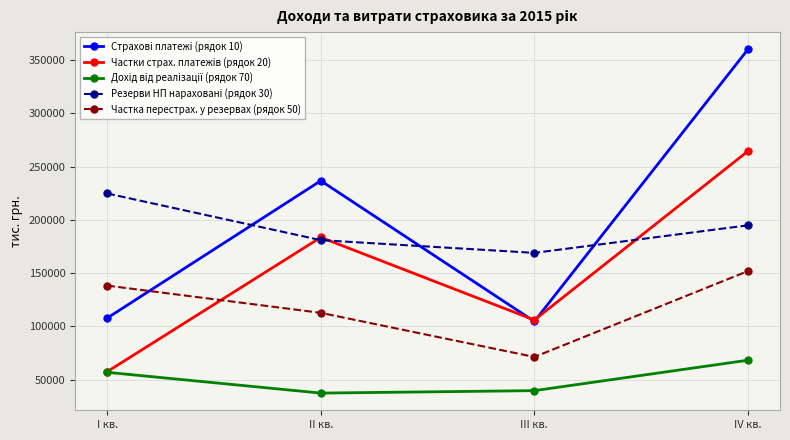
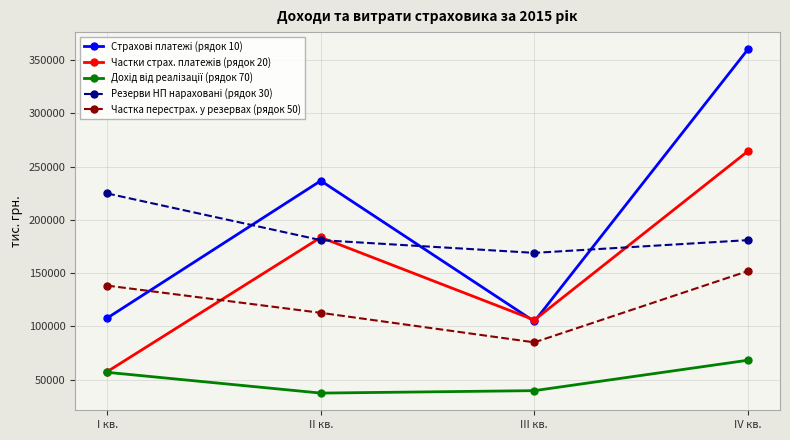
Частка перестрах. у резервах (рядок 50), III кв.: 71000 -> 85000
Резерви НП нараховані (рядок 30), IV кв.: 195000 -> 181000
